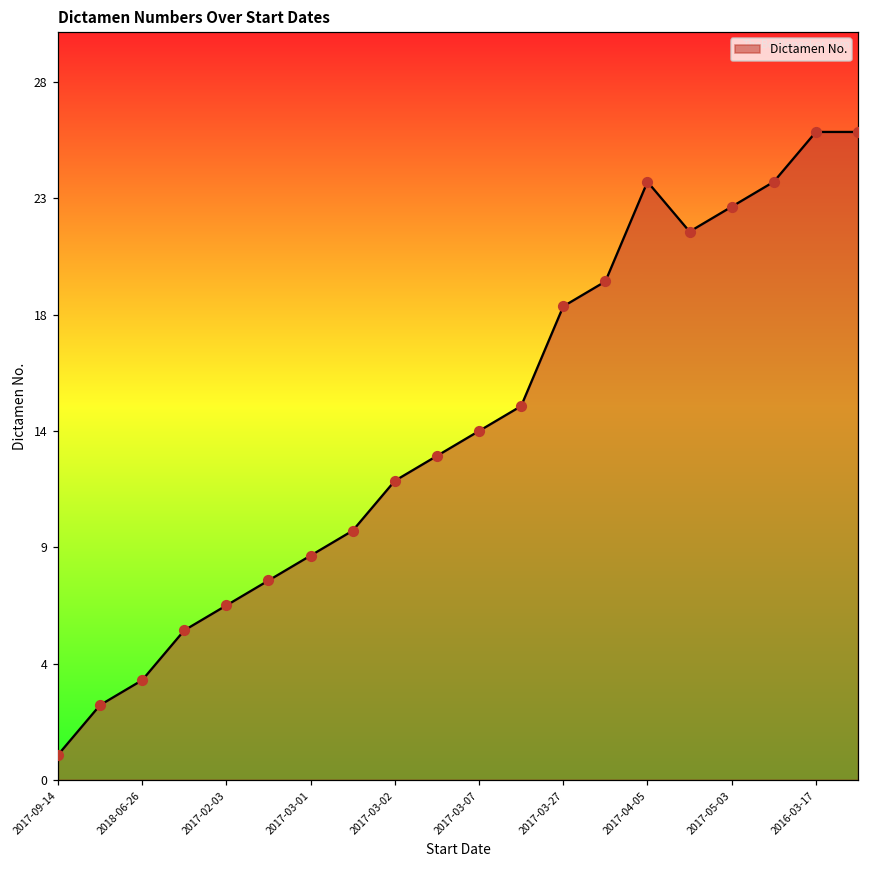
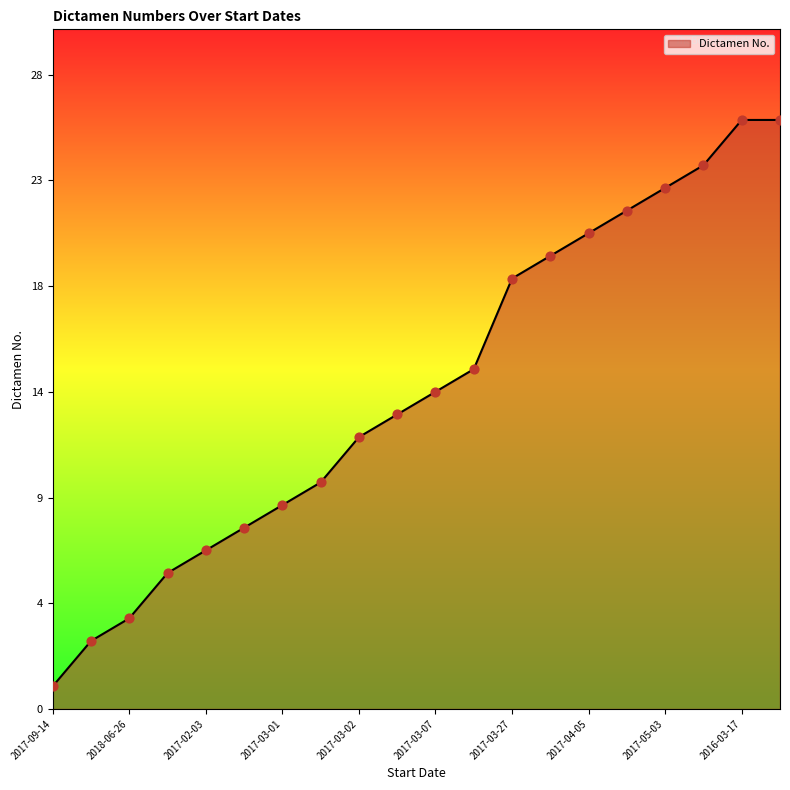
2017-04-05: 24 -> 21
